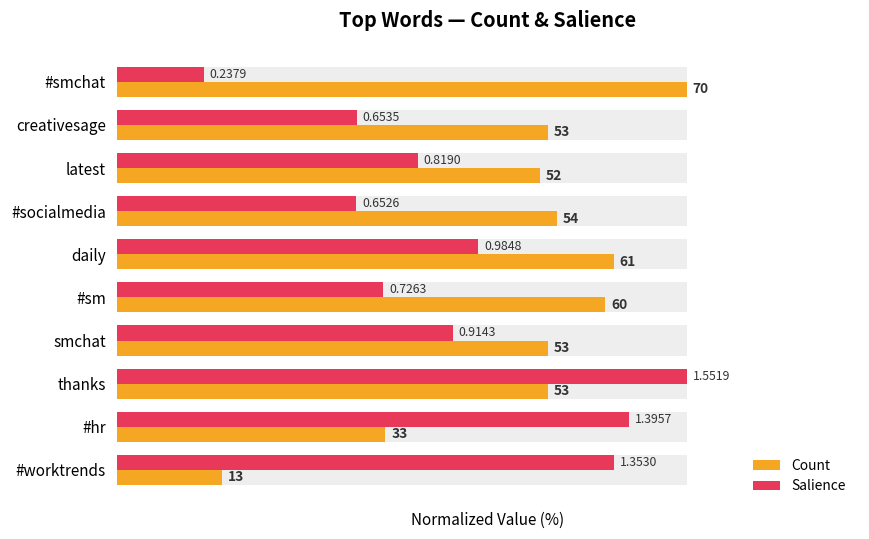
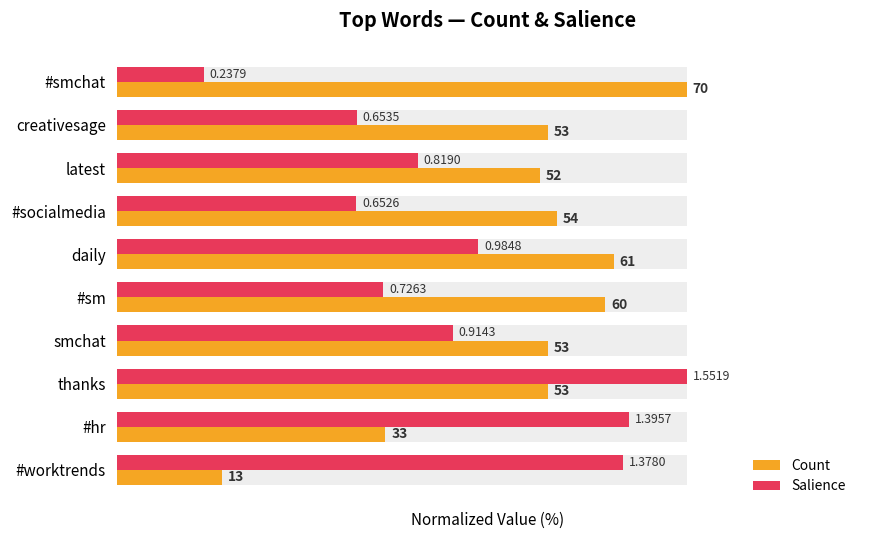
Salience, #worktrends: 1.3530 -> 1.3780
